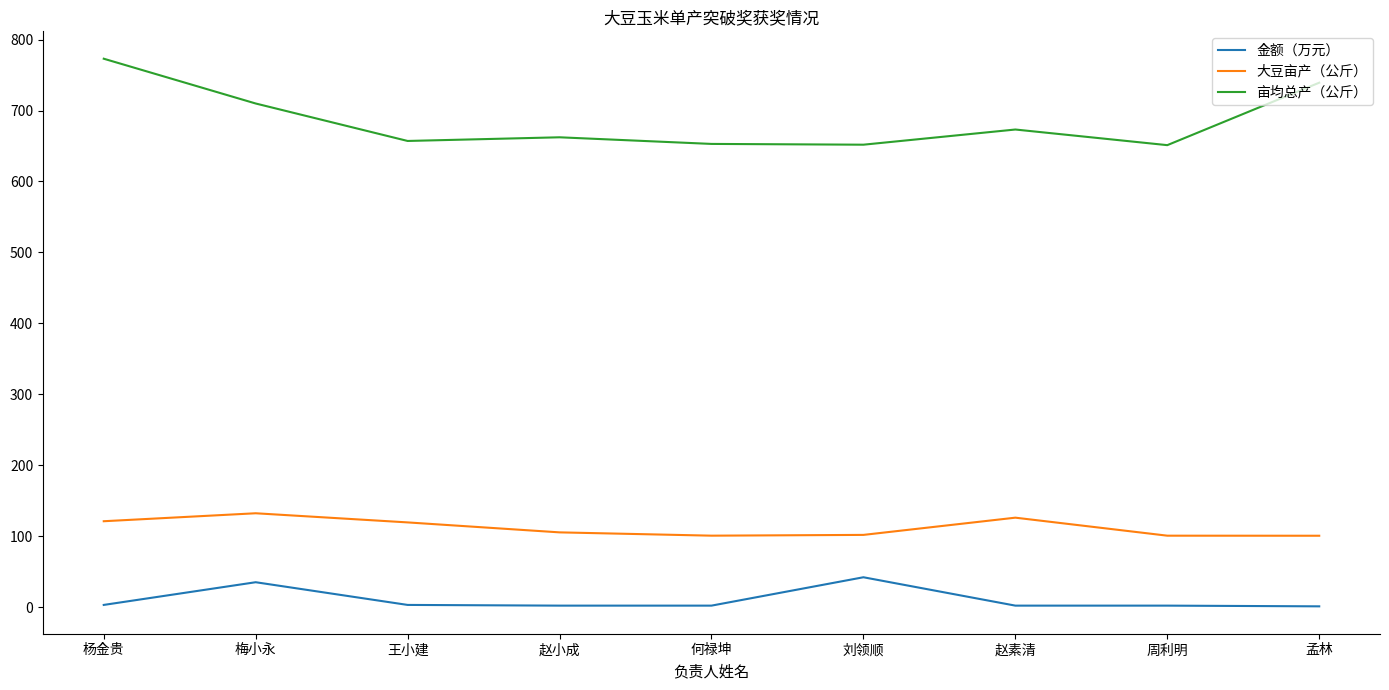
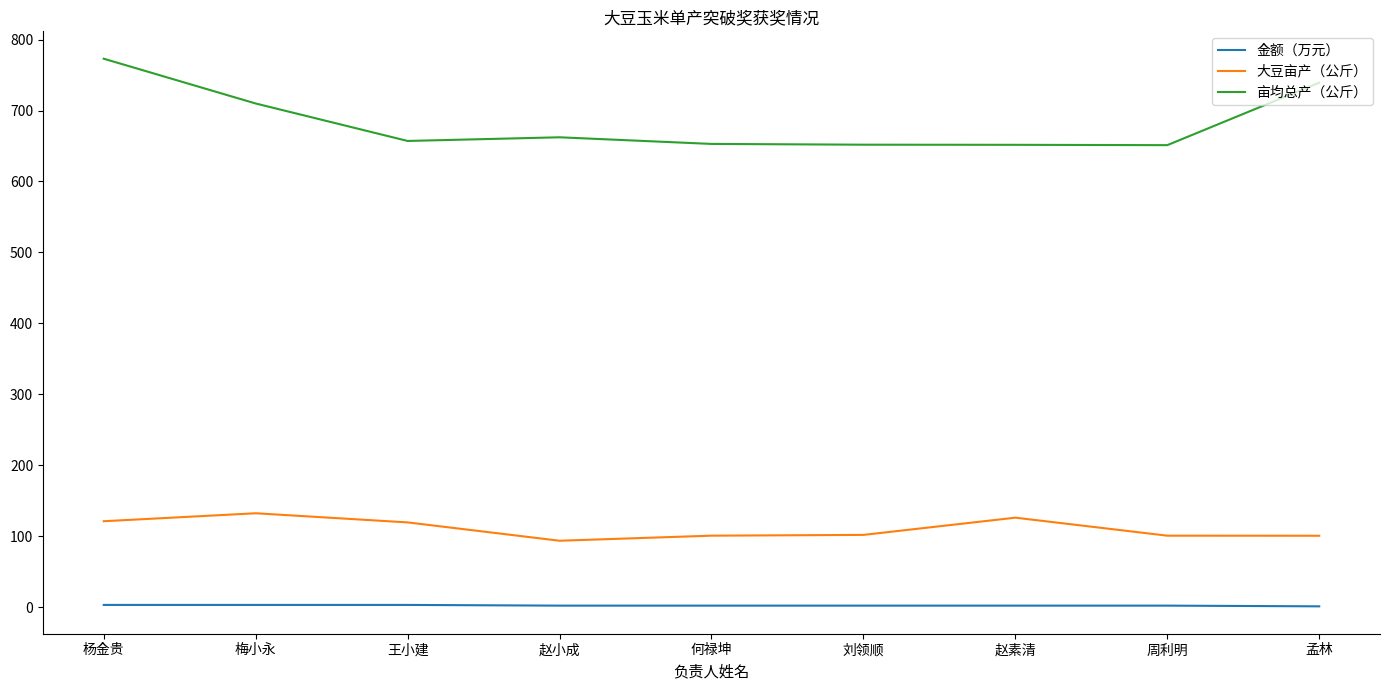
金额（万元）, 梅小永: 40 -> 0
大豆亩产（公斤）, 赵小成: 110 -> 90
金额（万元）, 刘领顺: 40 -> 0
亩均总产（公斤）, 赵素清: 670 -> 650
